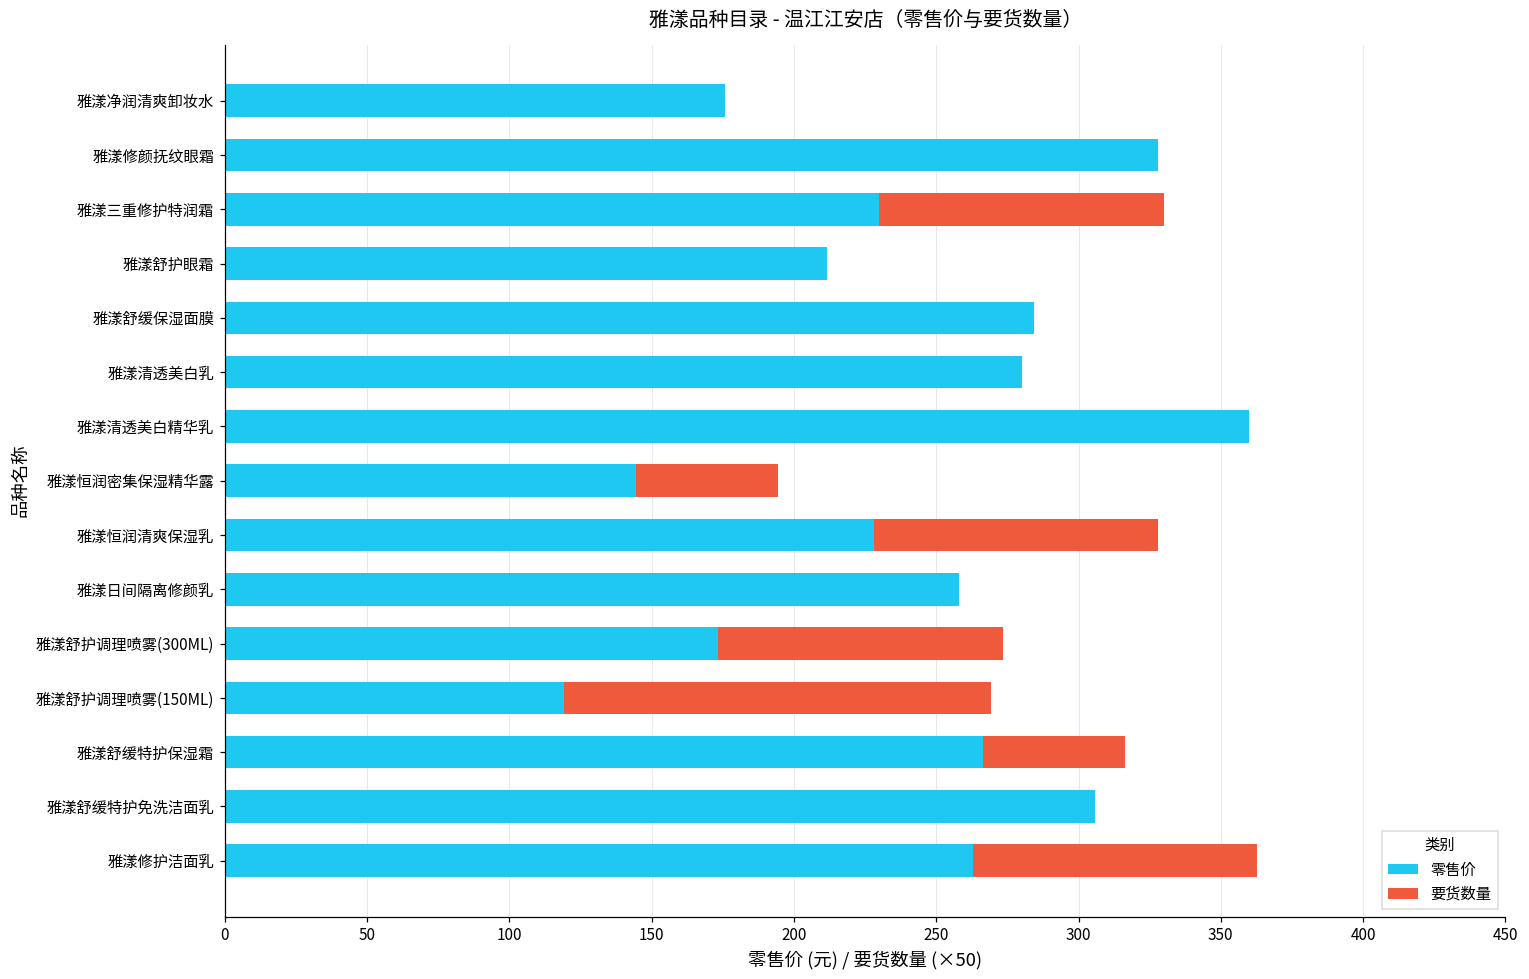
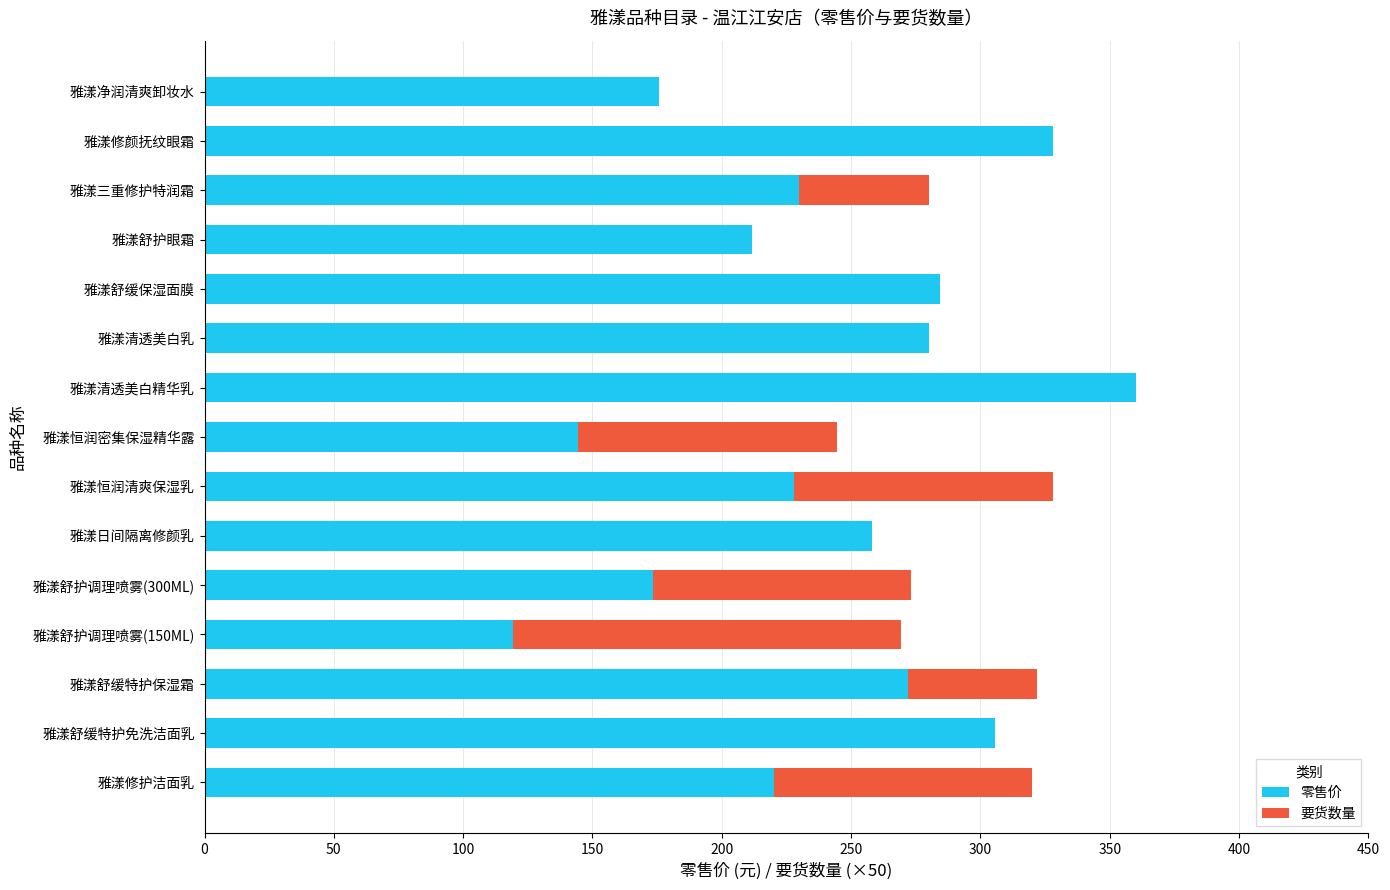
要货数量, 雅漾三重修护特润霜: 100 -> 50
要货数量, 雅漾恒润密集保湿精华露: 50 -> 100
零售价, 雅漾舒缓特护保湿霜: 267 -> 272
零售价, 雅漾修护洁面乳: 263 -> 220
